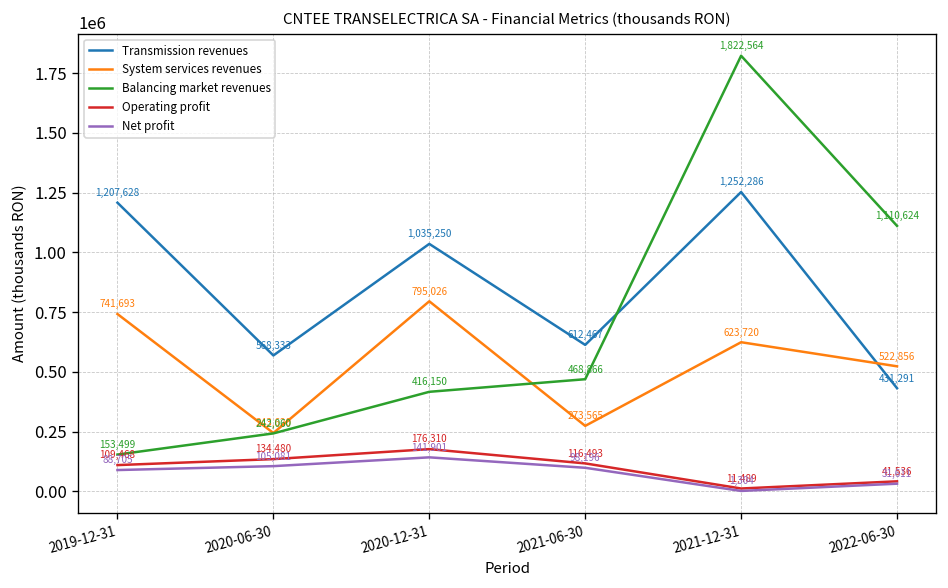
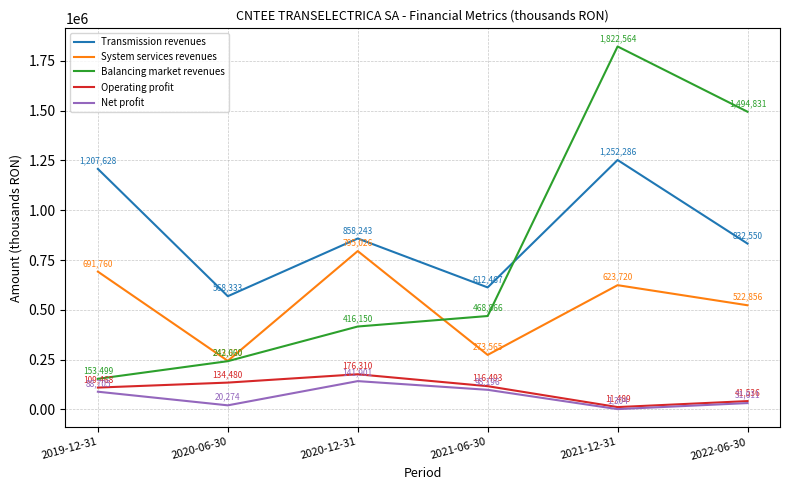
System services revenues, 2019-12-31: 741,693 -> 691,760
Net profit, 2020-06-30: 105,081 -> 20,274
Transmission revenues, 2020-12-31: 1,035,250 -> 858,243
Transmission revenues, 2022-06-30: 431,291 -> 832,550
Balancing market revenues, 2022-06-30: 1,110,624 -> 1,494,831
